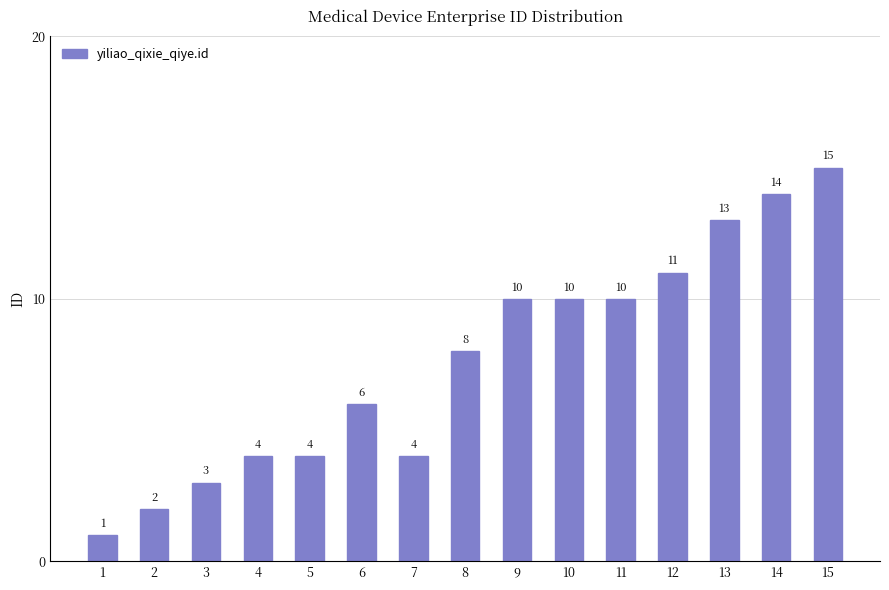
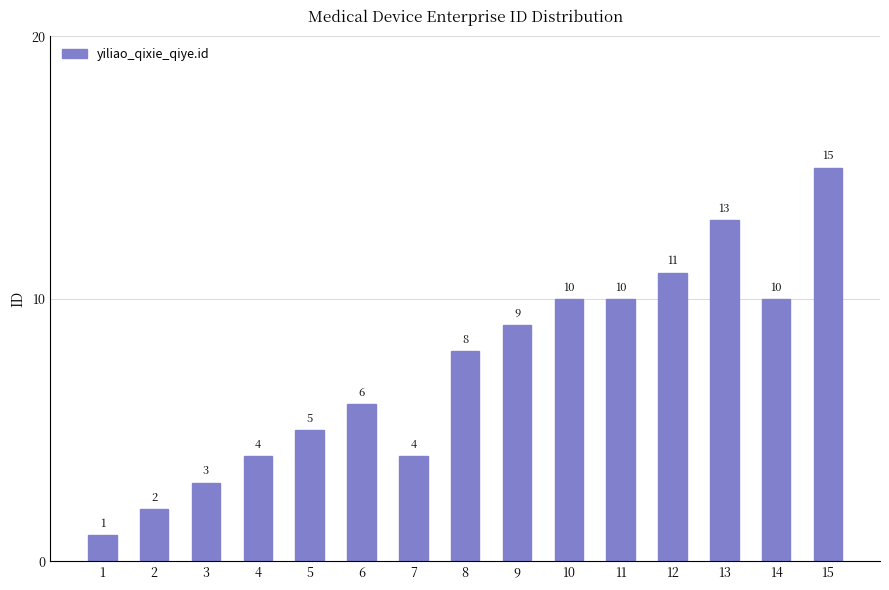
5: 4 -> 5
9: 10 -> 9
14: 14 -> 10
